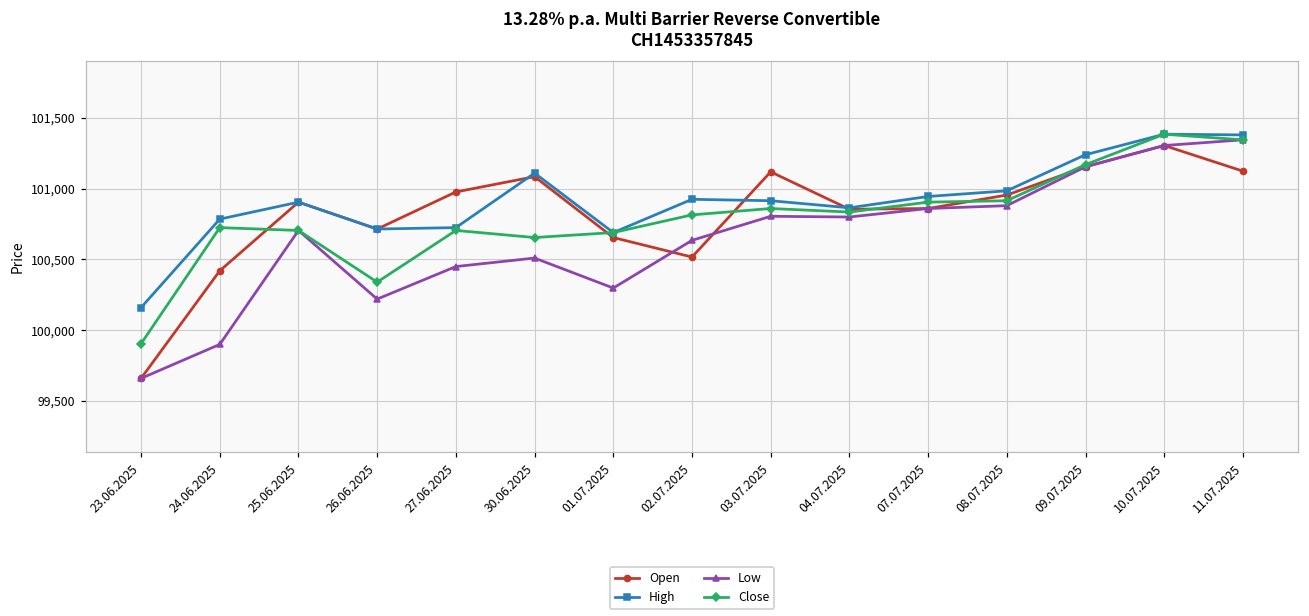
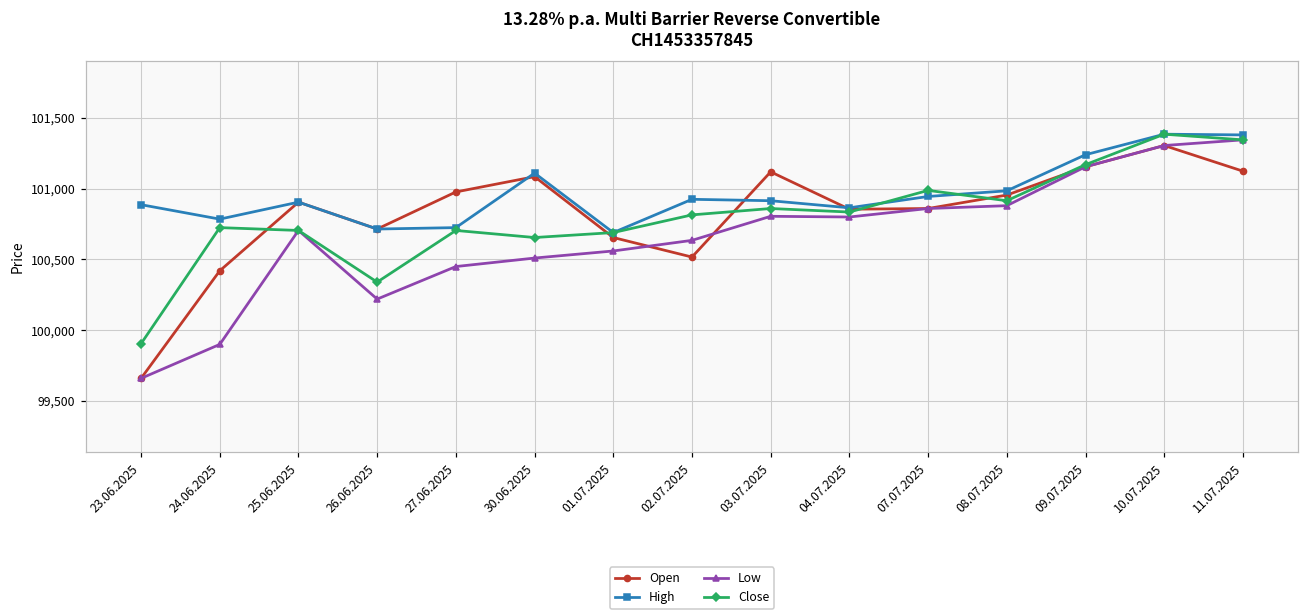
High, 23.06.2025: 100,160 -> 100,890
Low, 01.07.2025: 100,300 -> 100,560
Close, 07.07.2025: 100,910 -> 100,990
